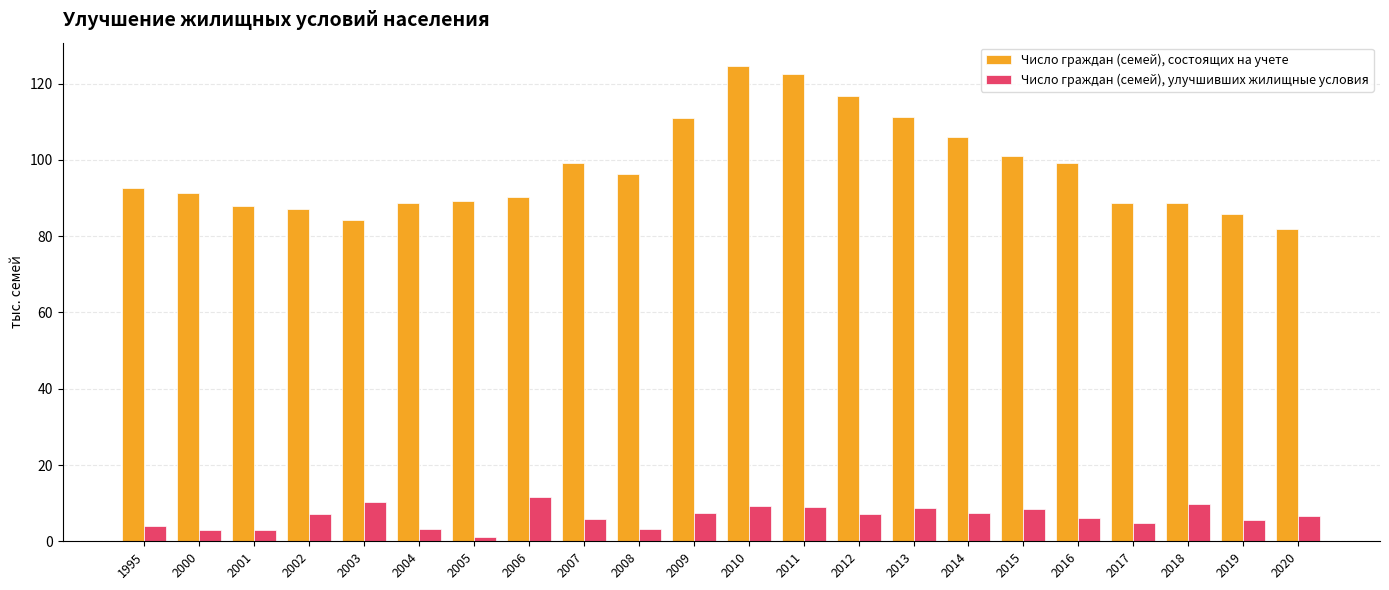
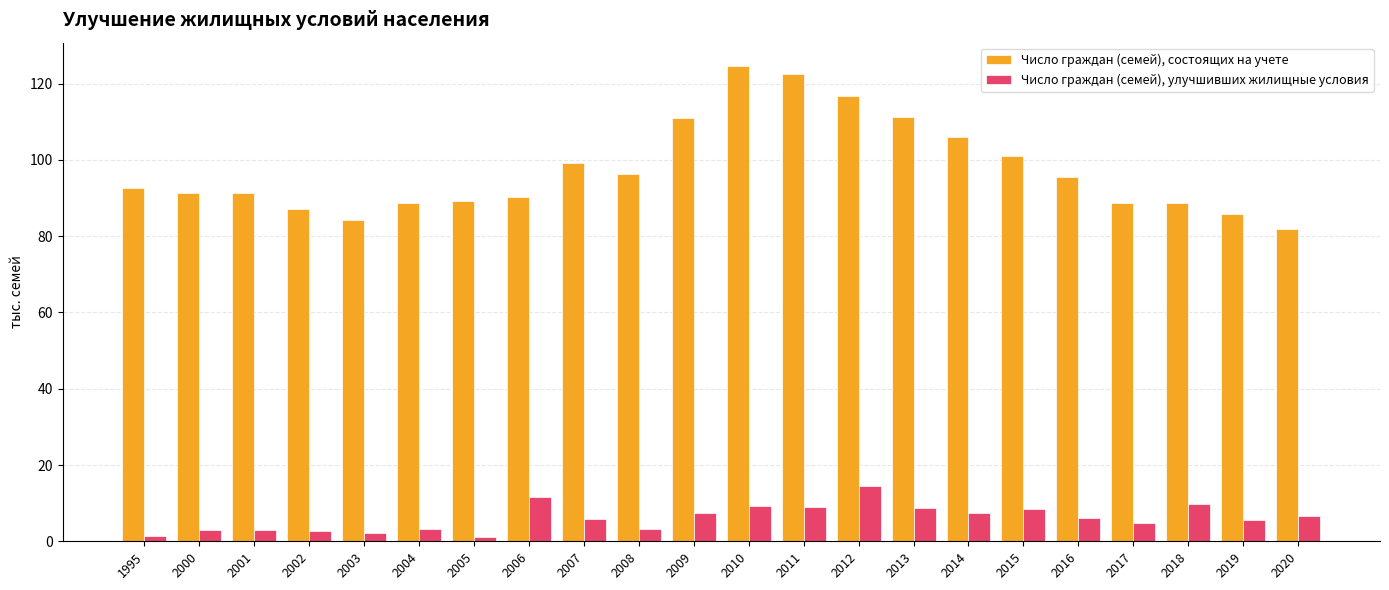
Число граждан (семей), улучшивших жилищные условия, 1995: 4 -> 2
Число граждан (семей), состоящих на учете, 2001: 88 -> 91
Число граждан (семей), улучшивших жилищные условия, 2002: 7 -> 3
Число граждан (семей), улучшивших жилищные условия, 2003: 10 -> 2
Число граждан (семей), улучшивших жилищные условия, 2012: 7 -> 14
Число граждан (семей), состоящих на учете, 2016: 99 -> 96
